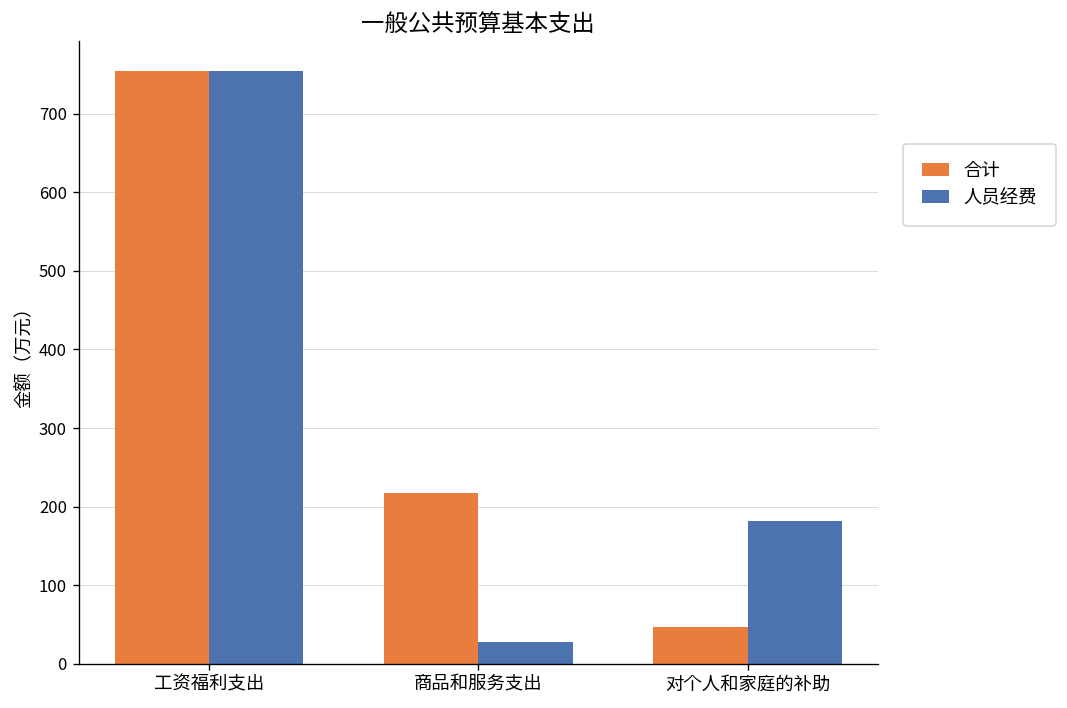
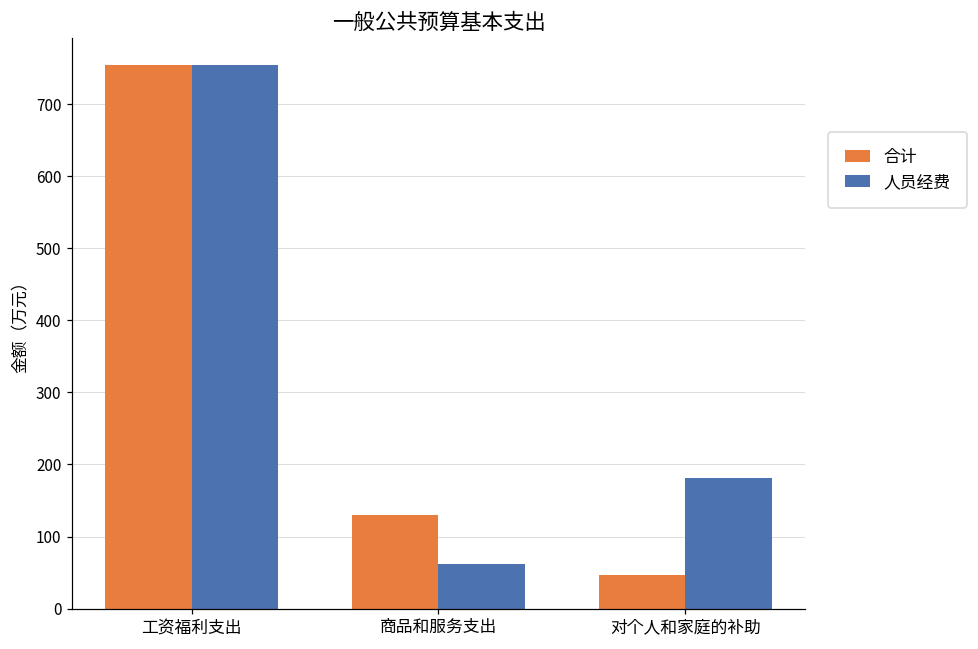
合计, 商品和服务支出: 220 -> 130
人员经费, 商品和服务支出: 30 -> 60
